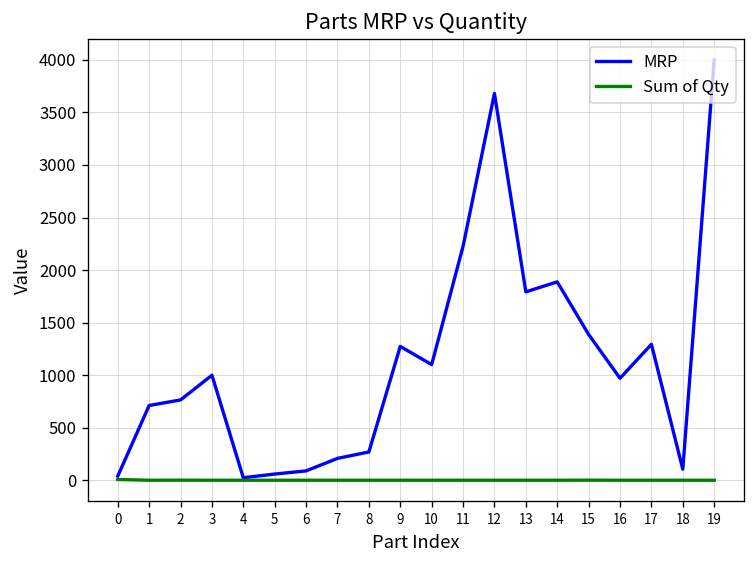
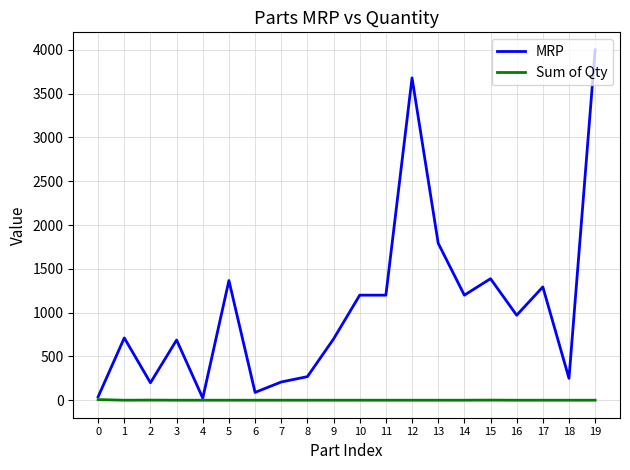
MRP, 2: 800 -> 200
MRP, 3: 1000 -> 700
MRP, 5: 100 -> 1400
MRP, 9: 1300 -> 700
MRP, 10: 1100 -> 1200
MRP, 11: 2200 -> 1200
MRP, 14: 1900 -> 1200
MRP, 18: 100 -> 300
